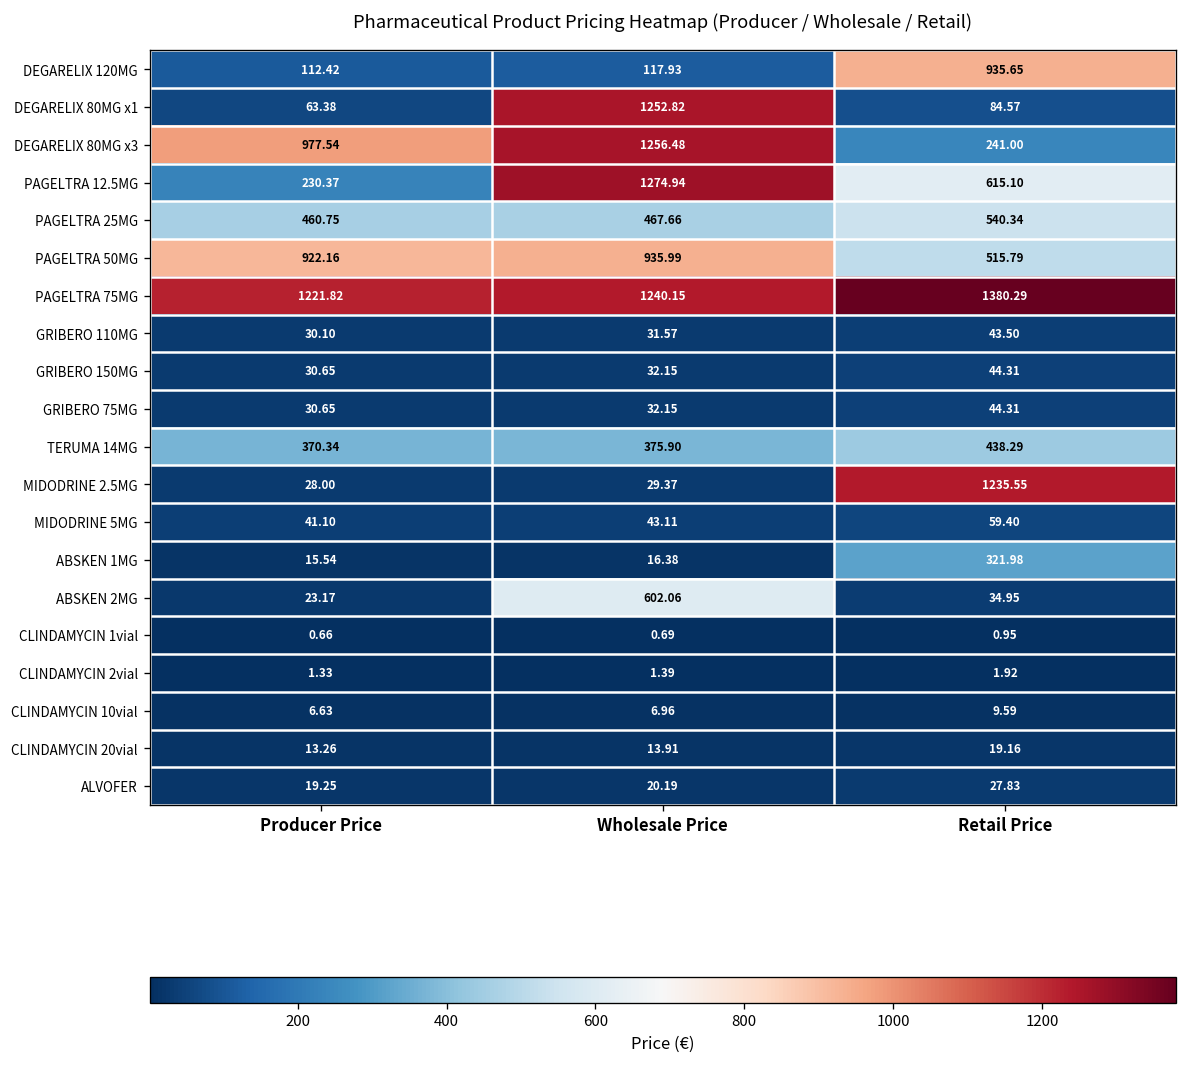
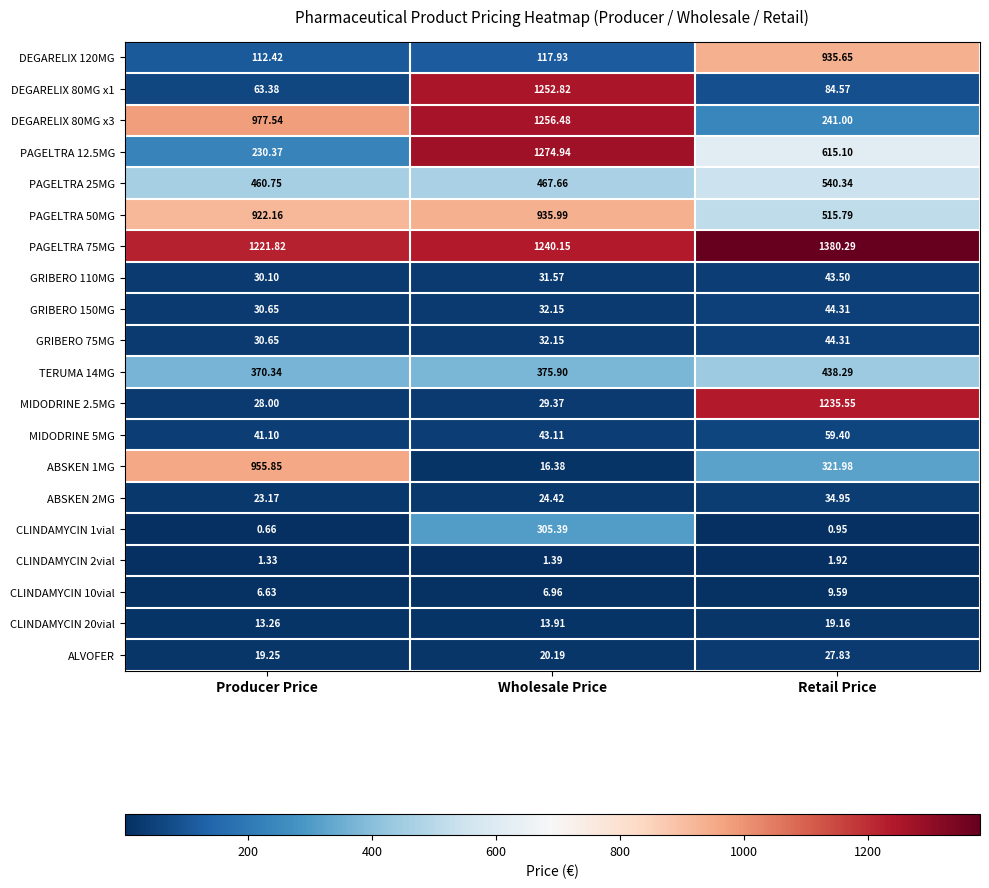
ABSKEN 1MG, Producer Price: 15.54 -> 955.85
ABSKEN 2MG, Wholesale Price: 602.06 -> 24.42
CLINDAMYCIN 1vial, Wholesale Price: 0.69 -> 305.39
